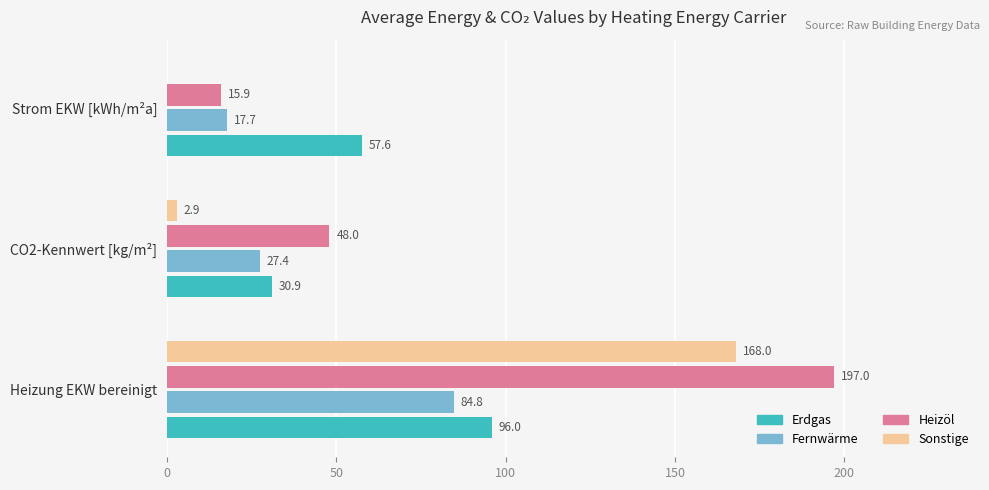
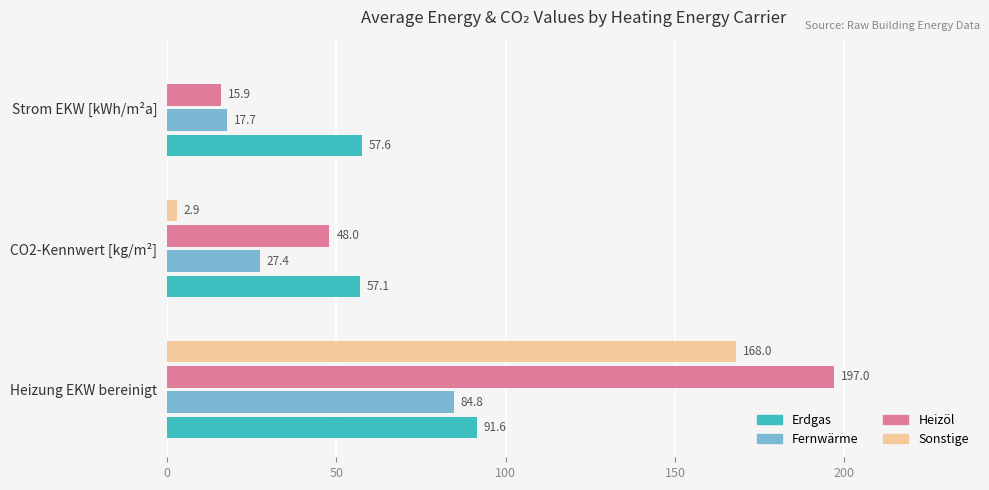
Erdgas, CO2-Kennwert [kg/m²]: 30.9 -> 57.1
Erdgas, Heizung EKW bereinigt: 96.0 -> 91.6
